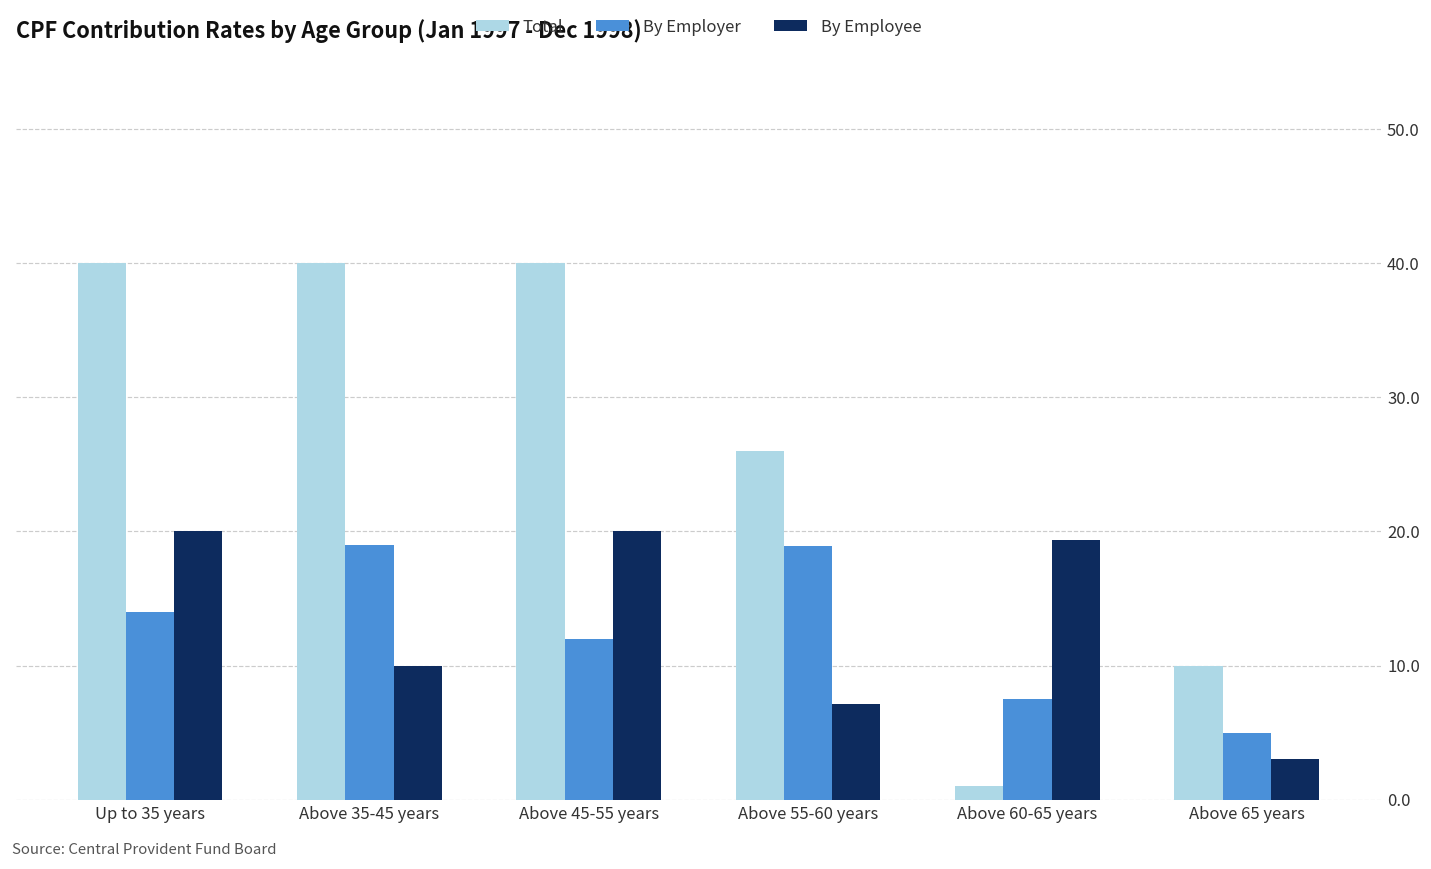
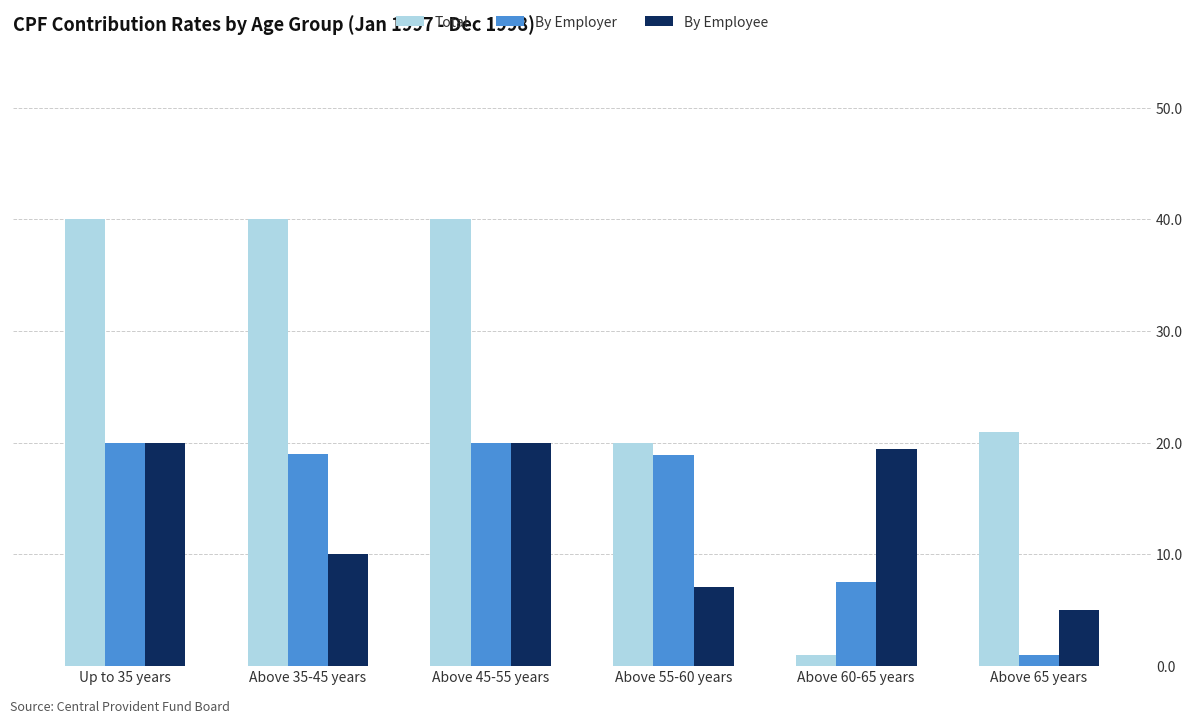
By Employer, Up to 35 years: 14 -> 20
By Employer, Above 45-55 years: 12 -> 20
Total, Above 55-60 years: 26 -> 20
Total, Above 65 years: 10 -> 21
By Employer, Above 65 years: 5 -> 1
By Employee, Above 65 years: 3 -> 5
